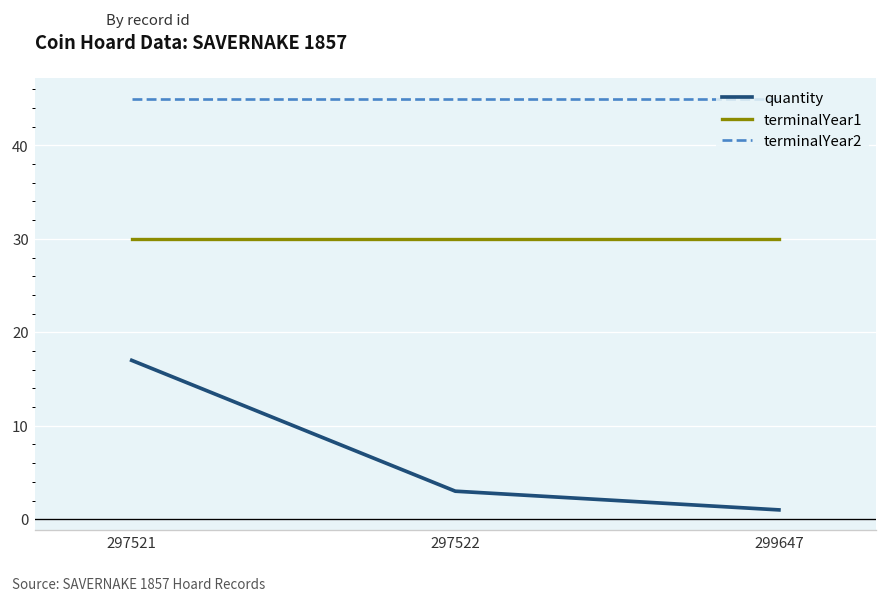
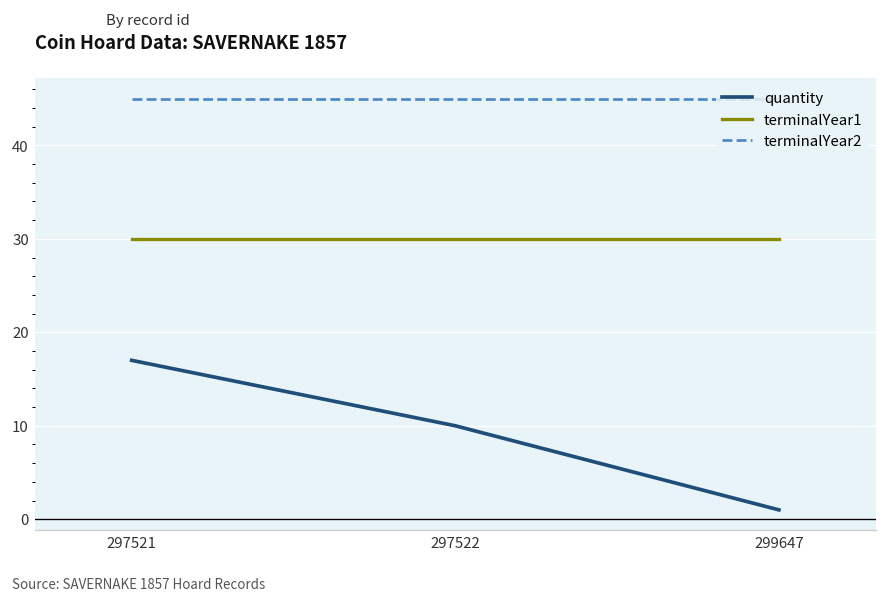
quantity, 297522: 3 -> 10
